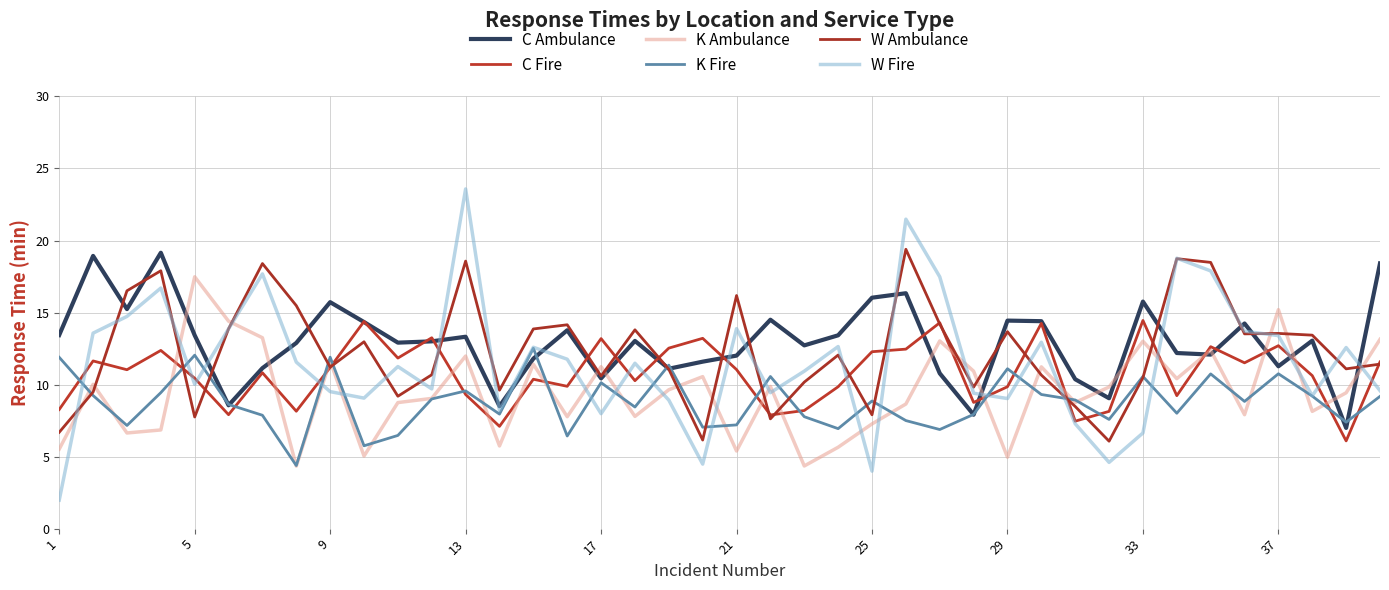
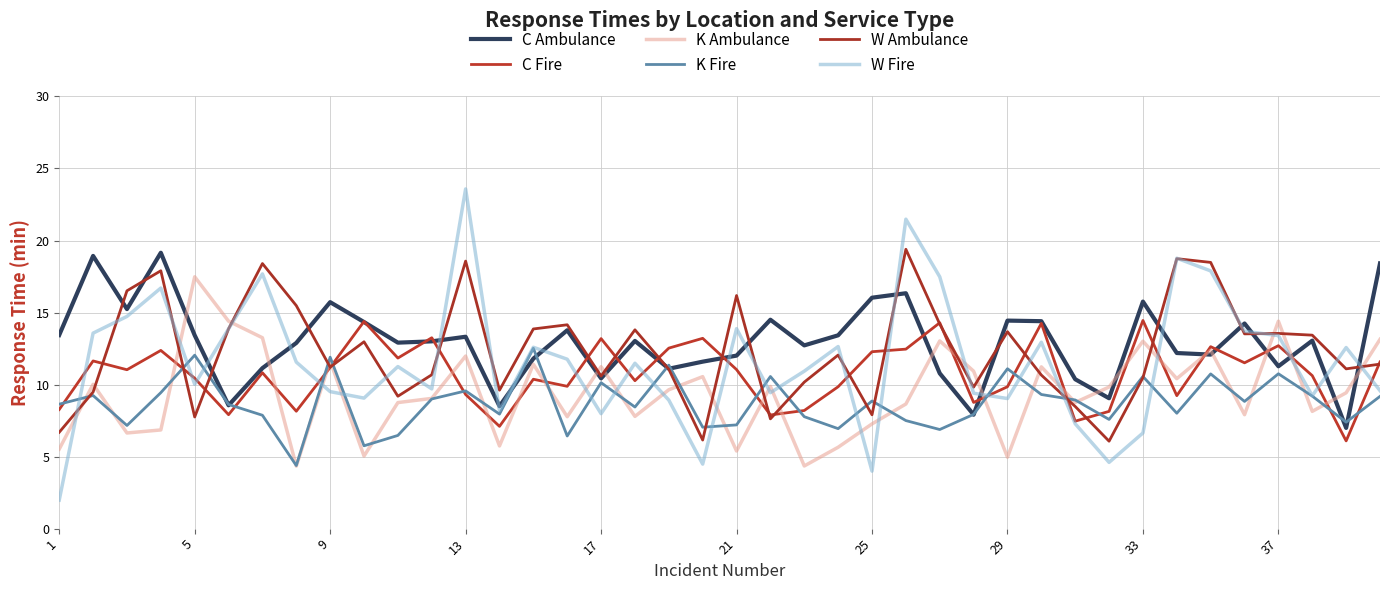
K Fire, 1: 11.9 -> 8.6
K Ambulance, 37: 15.2 -> 14.4
